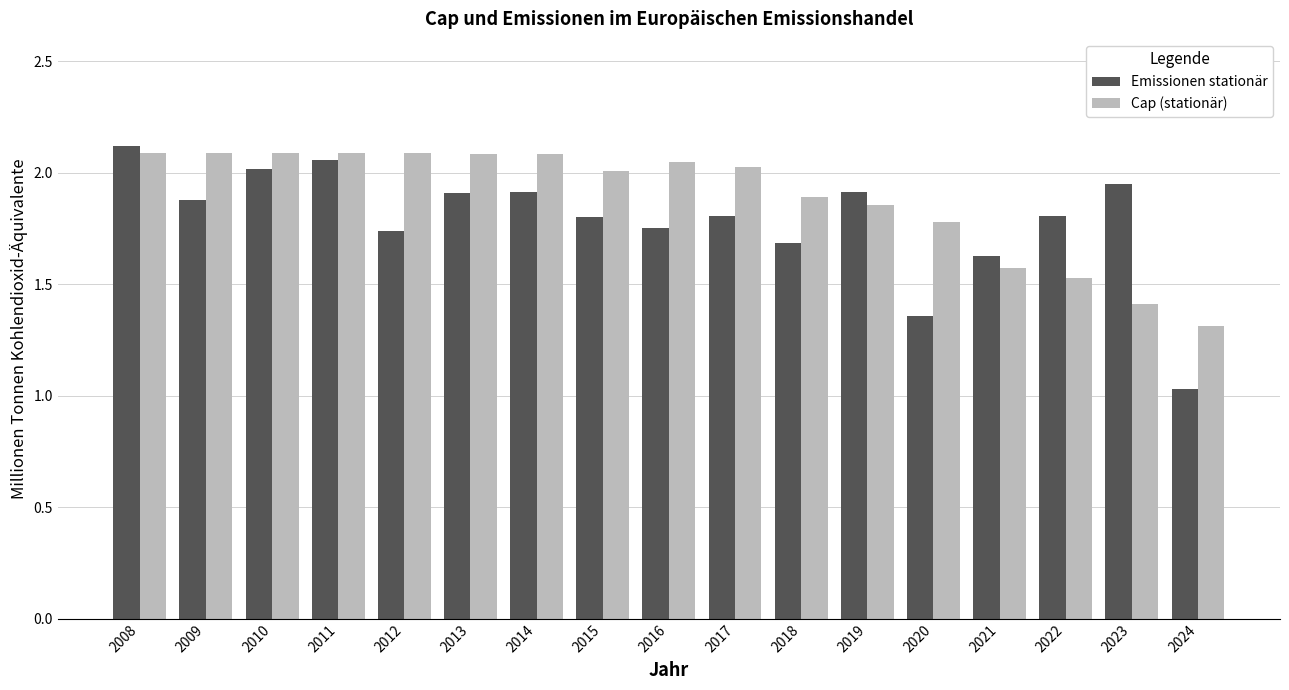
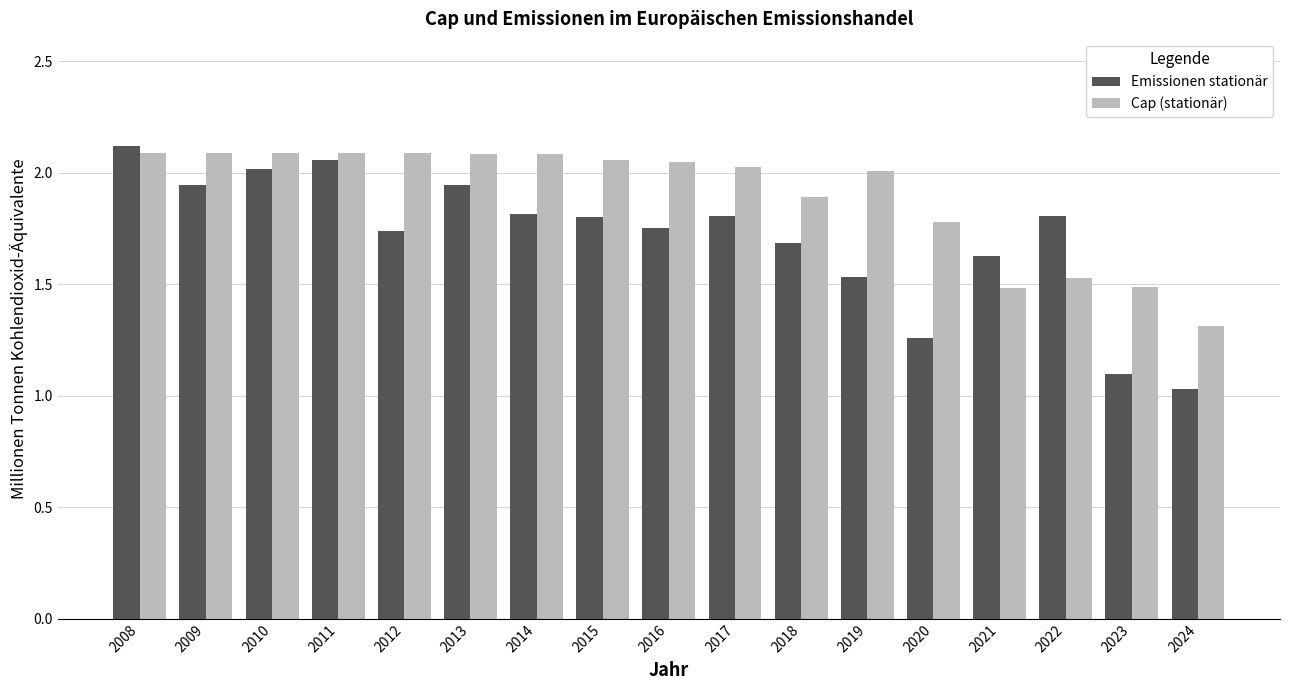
Emissionen stationär, 2009: 1.88 -> 1.95
Emissionen stationär, 2013: 1.91 -> 1.95
Emissionen stationär, 2014: 1.92 -> 1.81
Cap (stationär), 2015: 2.01 -> 2.06
Emissionen stationär, 2019: 1.91 -> 1.53
Cap (stationär), 2019: 1.85 -> 2.01
Emissionen stationär, 2020: 1.36 -> 1.26
Cap (stationär), 2021: 1.57 -> 1.48
Emissionen stationär, 2023: 1.95 -> 1.10
Cap (stationär), 2023: 1.41 -> 1.49
